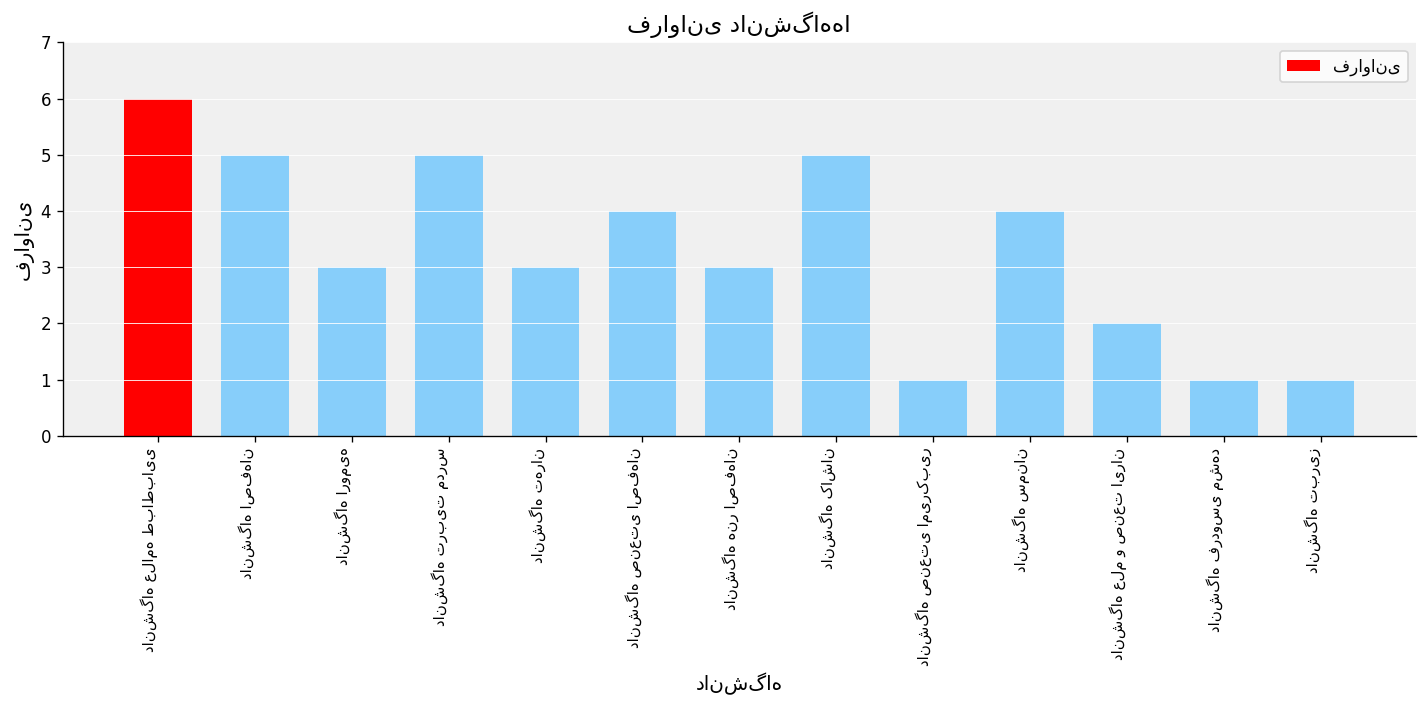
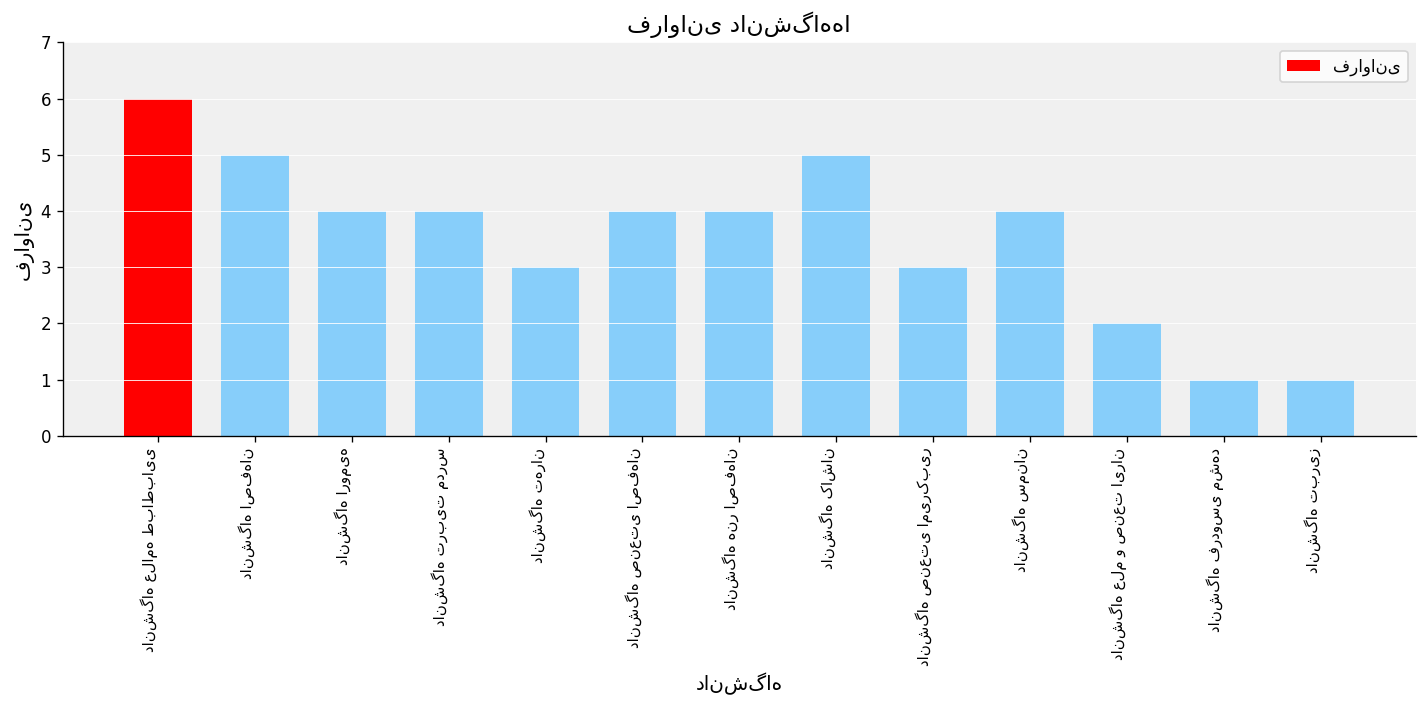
دانشگاه ارومیه: 3 -> 4
دانشگاه تربیت مدرس: 5 -> 4
دانشگاه هنر اصفهان: 3 -> 4
دانشگاه صنعتی امیرکبیر: 1 -> 3
